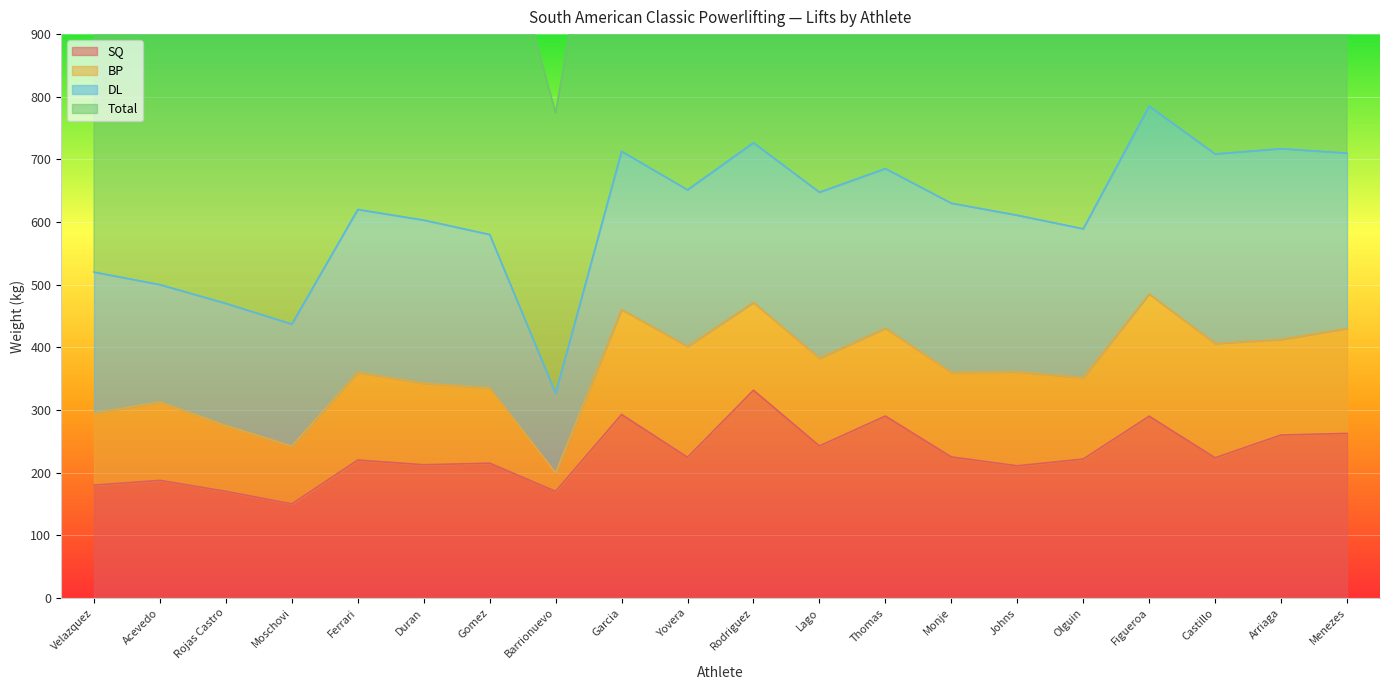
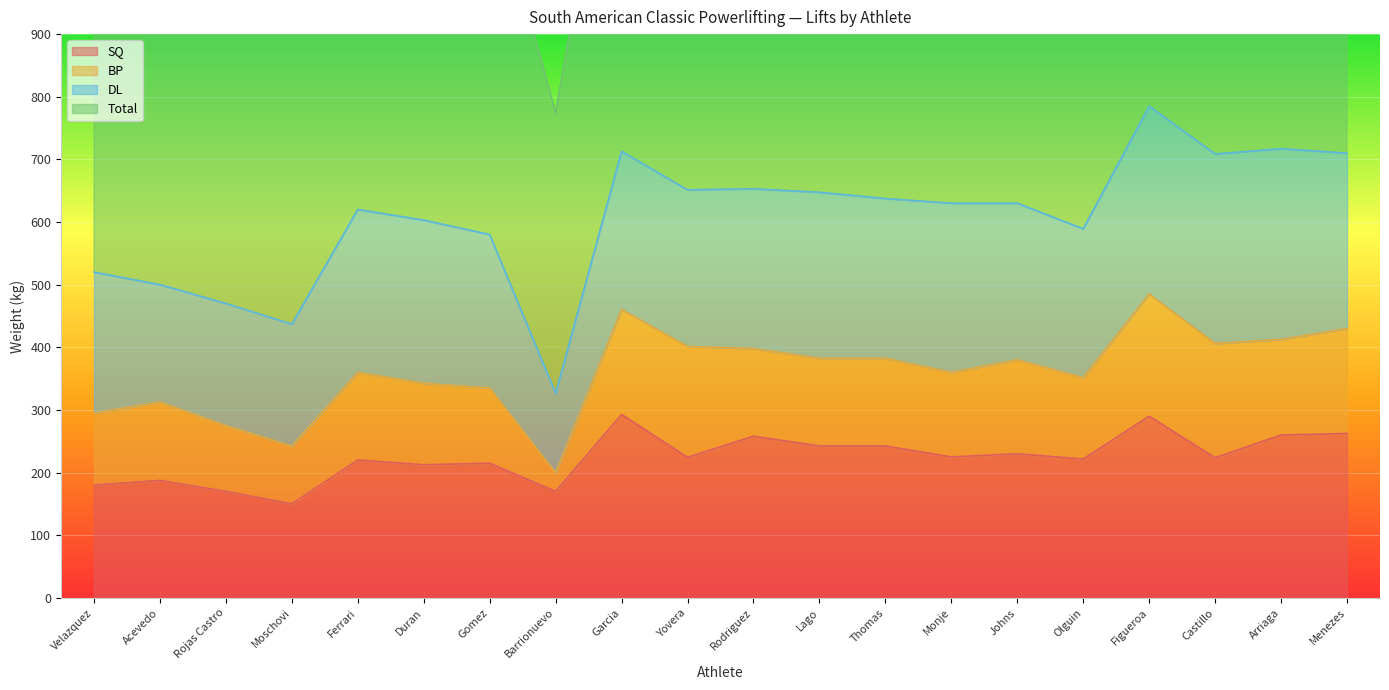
SQ, Rodriguez: 330 -> 260
SQ, Thomas: 290 -> 240
SQ, Johns: 210 -> 230
